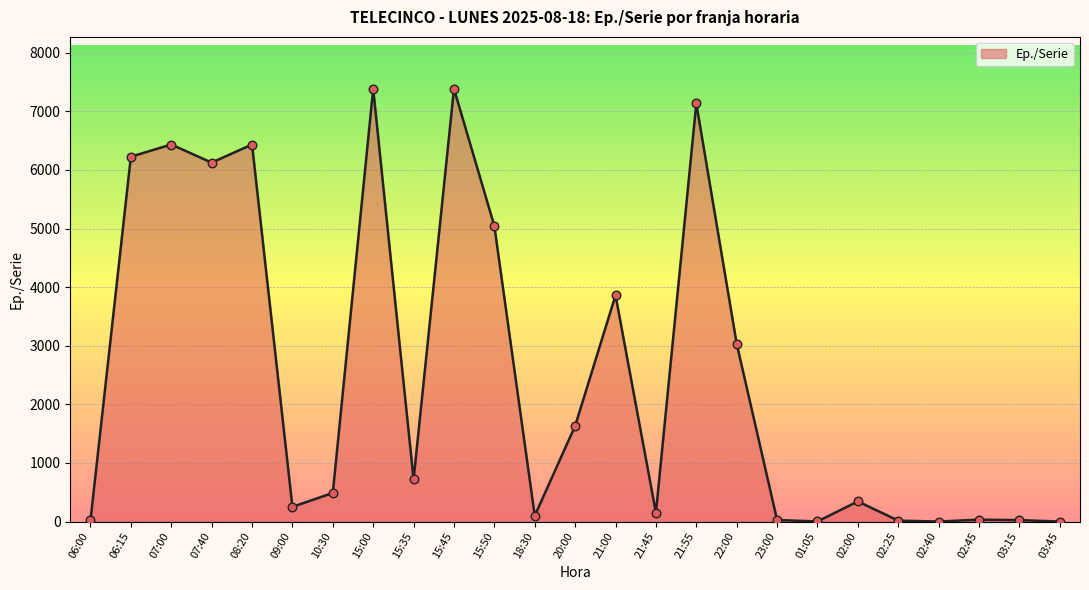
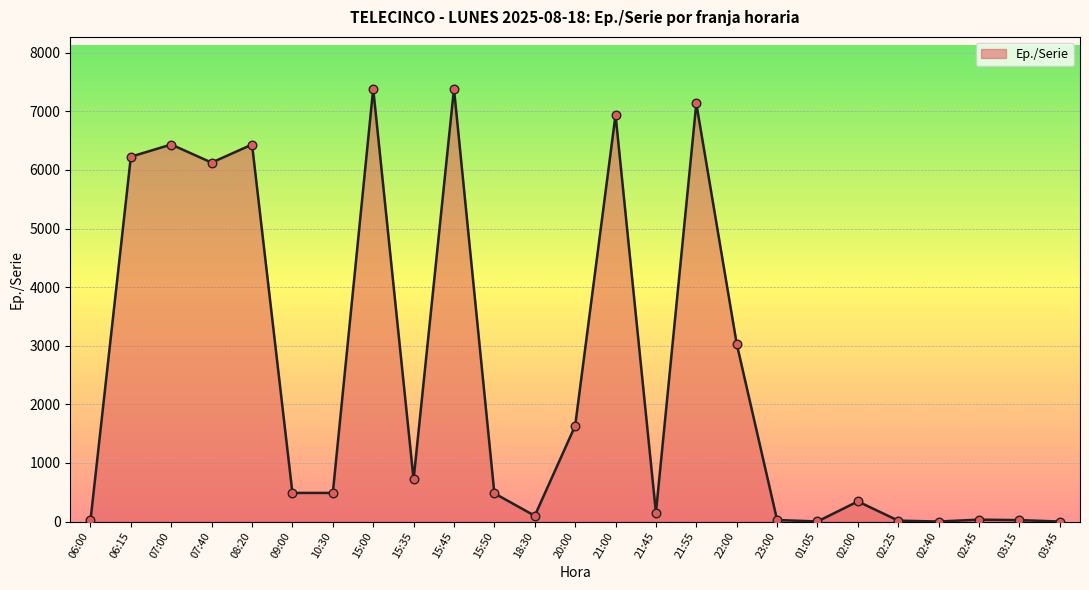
09:00: 300 -> 500
15:50: 5000 -> 500
21:00: 3900 -> 6900
